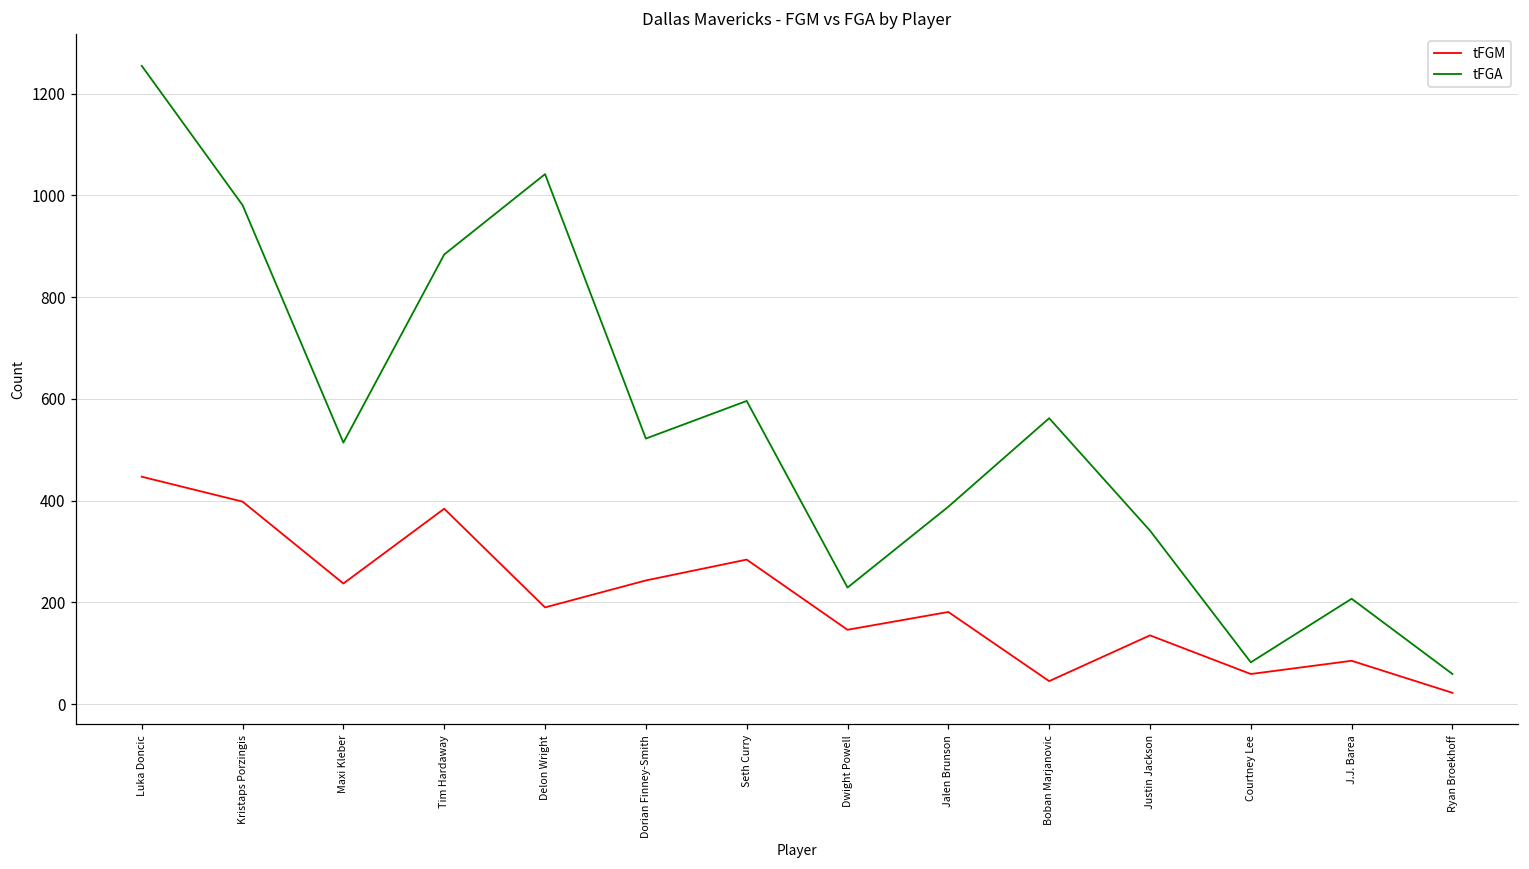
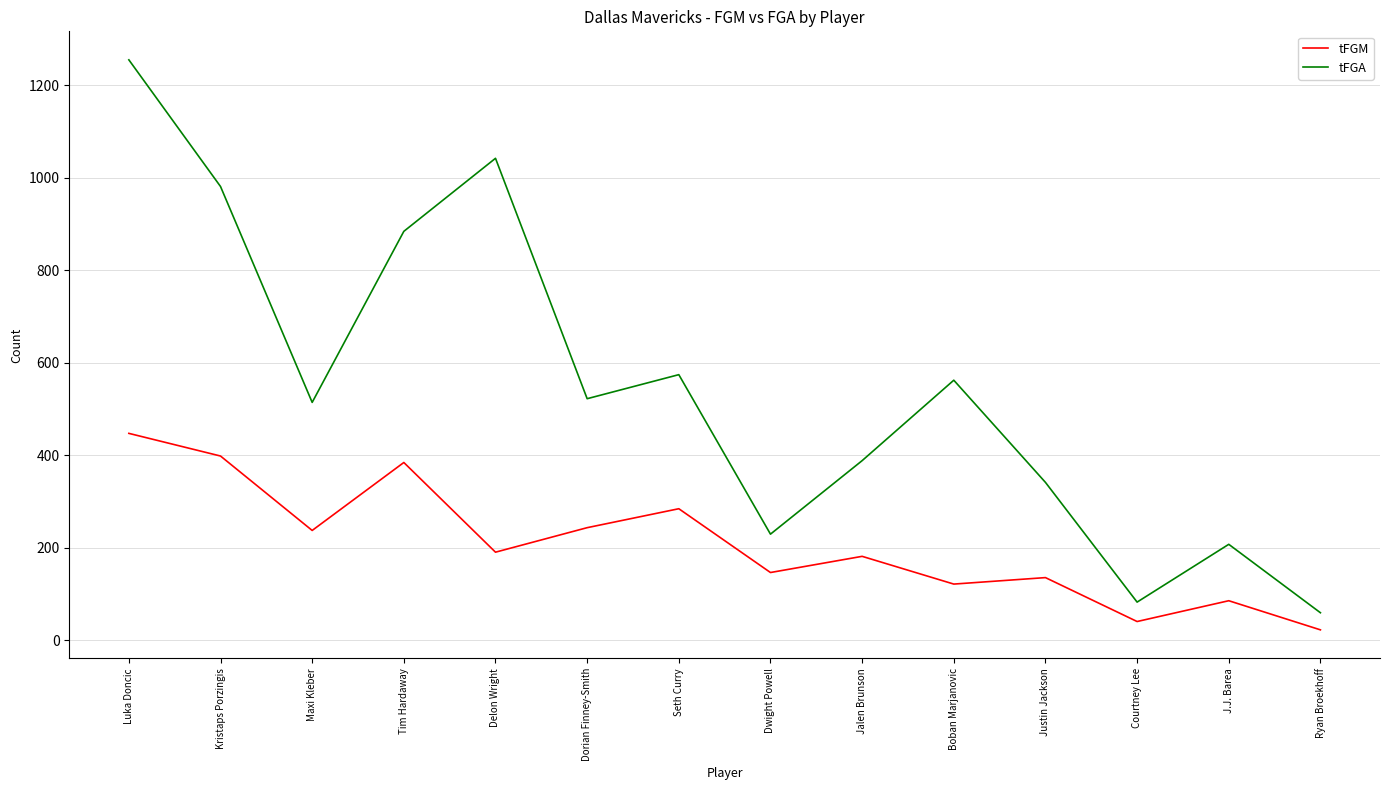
tFGA, Seth Curry: 600 -> 570
tFGM, Boban Marjanovic: 50 -> 120
tFGM, Courtney Lee: 60 -> 40
